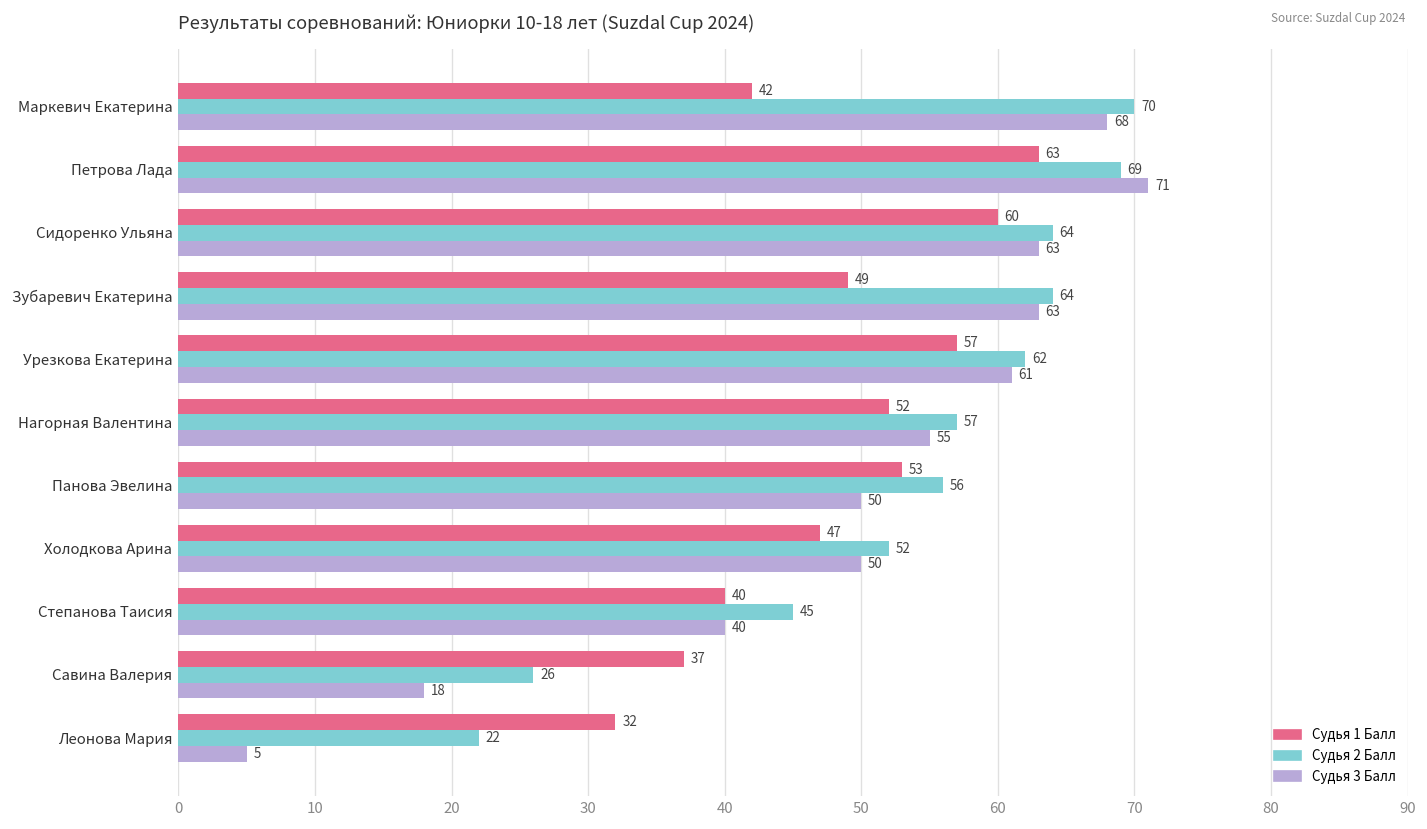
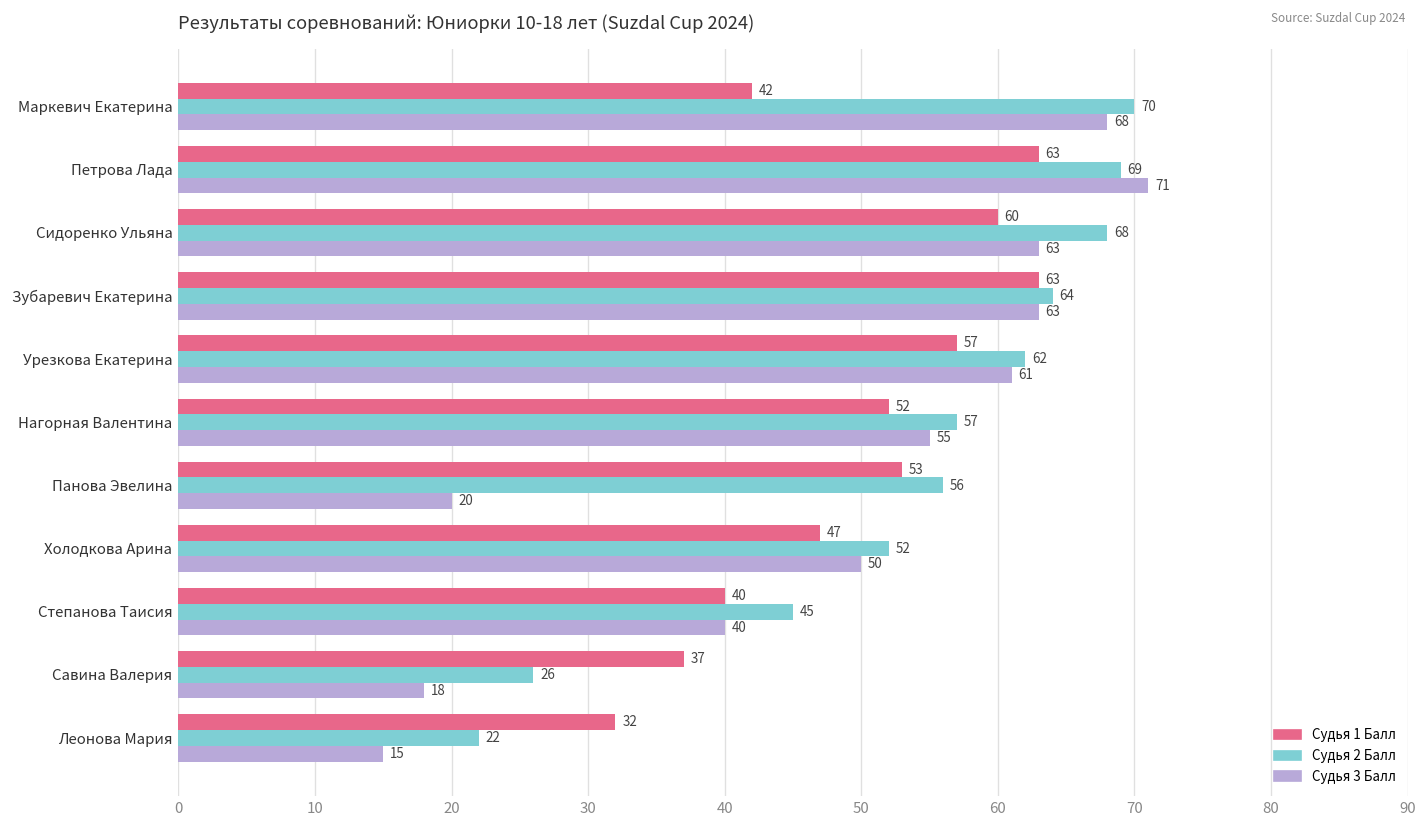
Судья 2 Балл, Сидоренко Ульяна: 64 -> 68
Судья 1 Балл, Зубаревич Екатерина: 49 -> 63
Судья 3 Балл, Панова Эвелина: 50 -> 20
Судья 3 Балл, Леонова Мария: 5 -> 15
